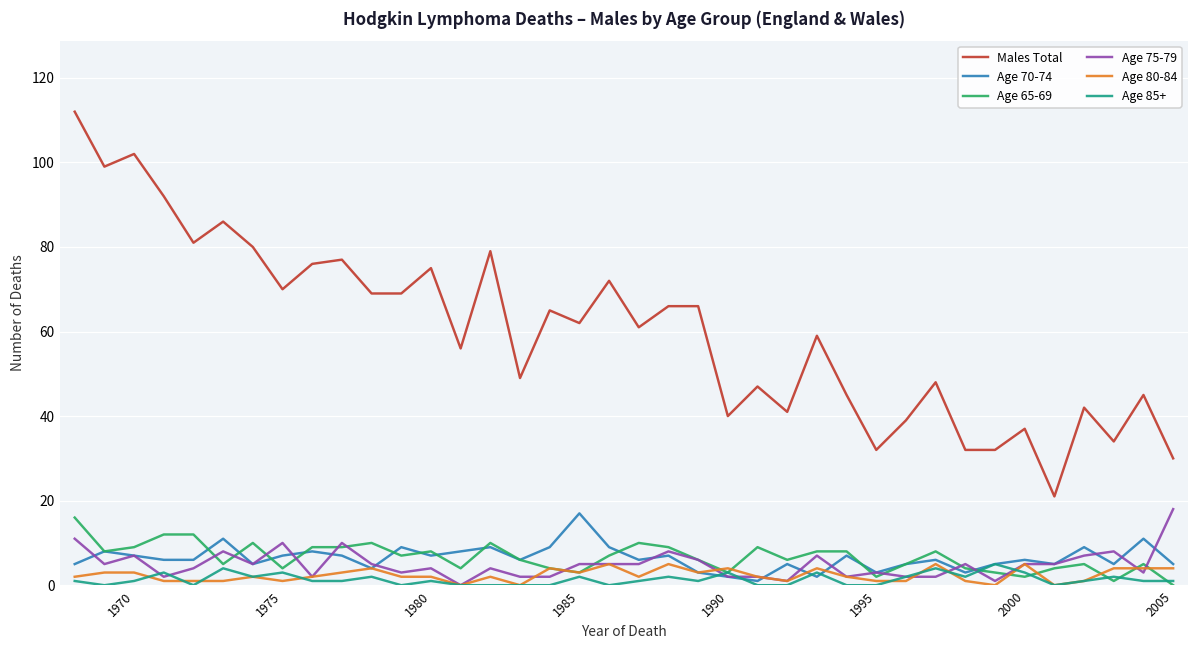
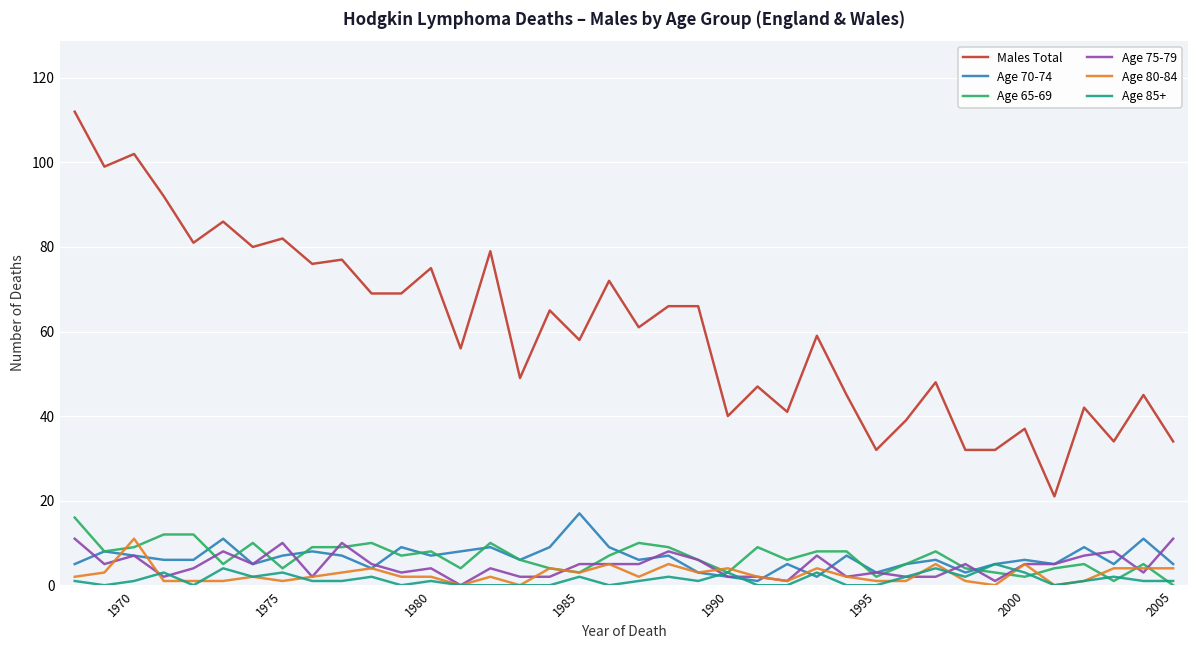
Age 80-84, 1970: 3 -> 11
Males Total, 1975: 70 -> 82
Males Total, 1985: 62 -> 58
Males Total, 2005: 30 -> 34
Age 75-79, 2005: 18 -> 11
